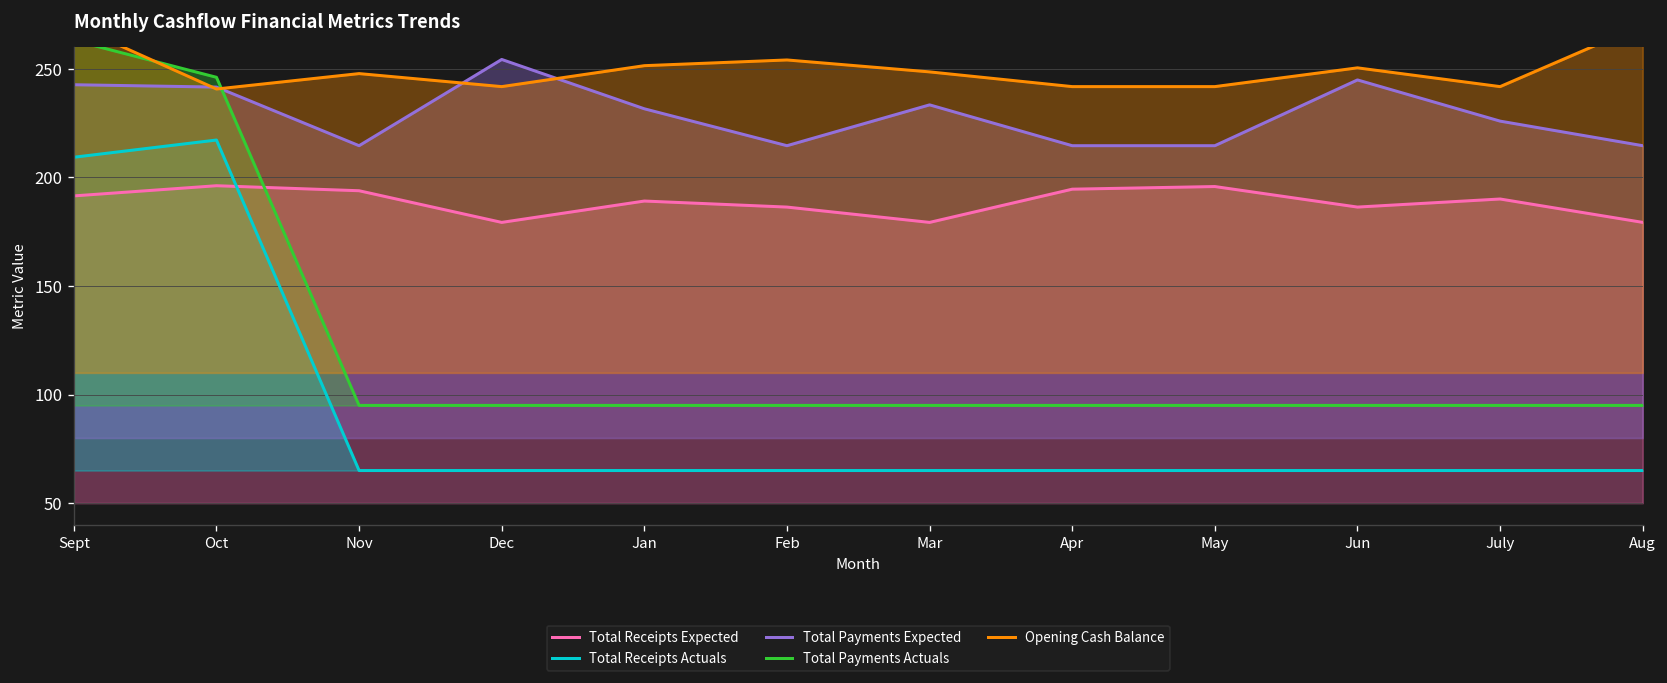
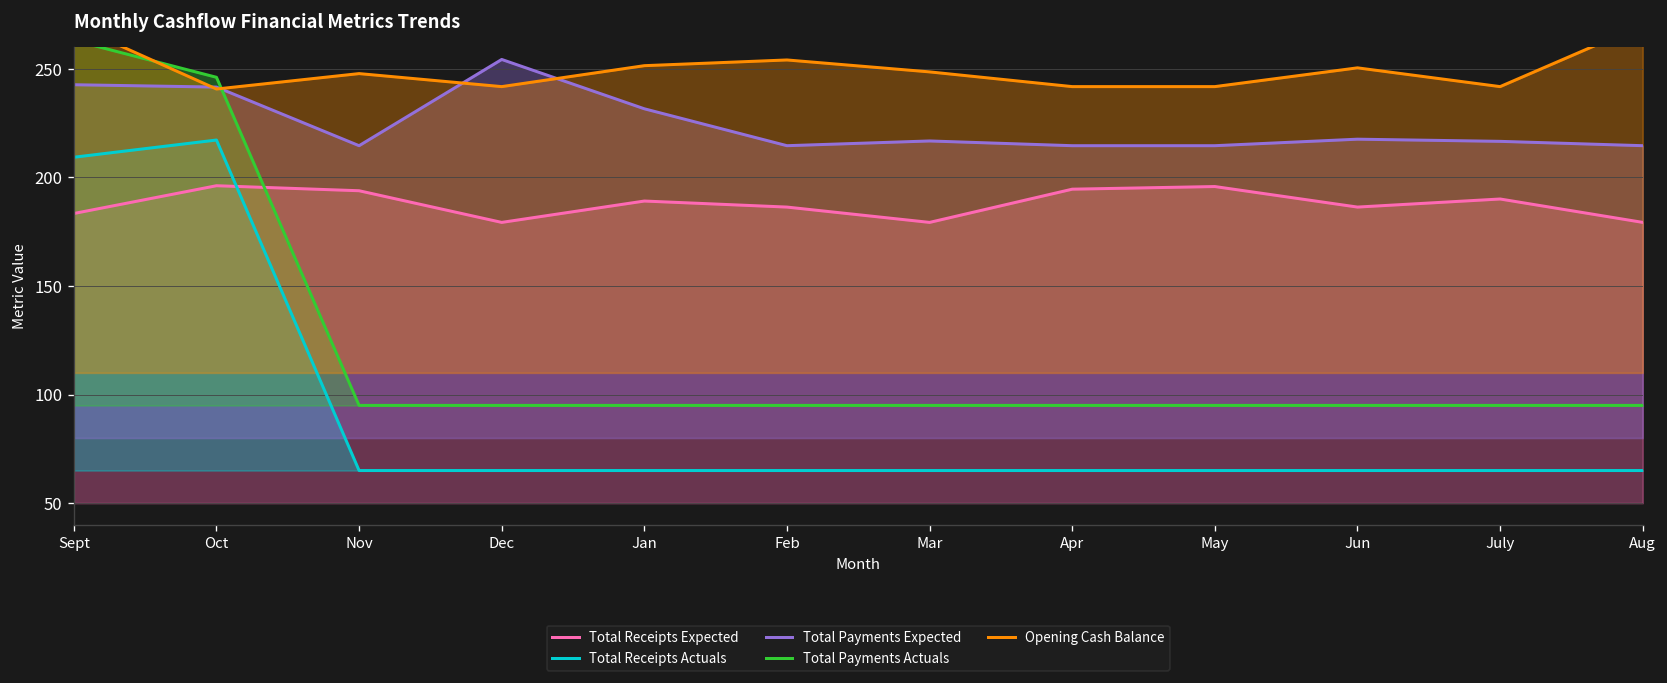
Total Receipts Expected, Sept: 191 -> 183
Total Payments Expected, Mar: 233 -> 217
Total Payments Expected, Jun: 245 -> 218
Total Payments Expected, July: 226 -> 217
